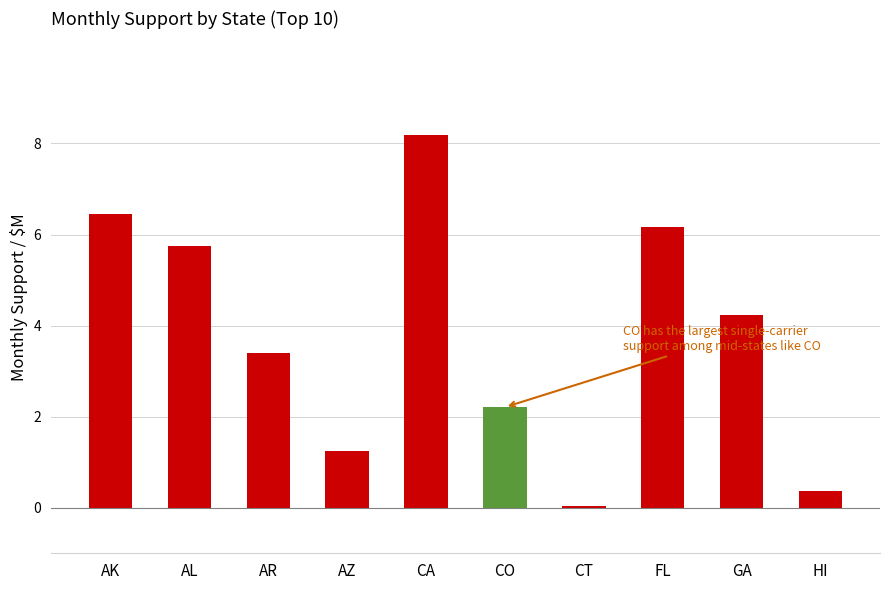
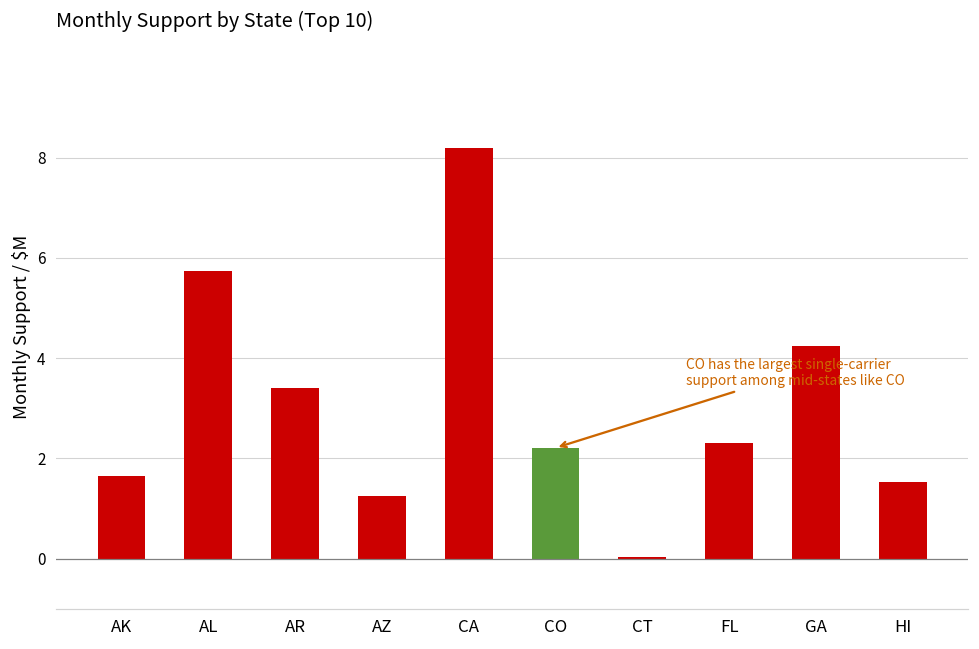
AK: 6.4 -> 1.6
FL: 6.2 -> 2.3
HI: 0.4 -> 1.5
